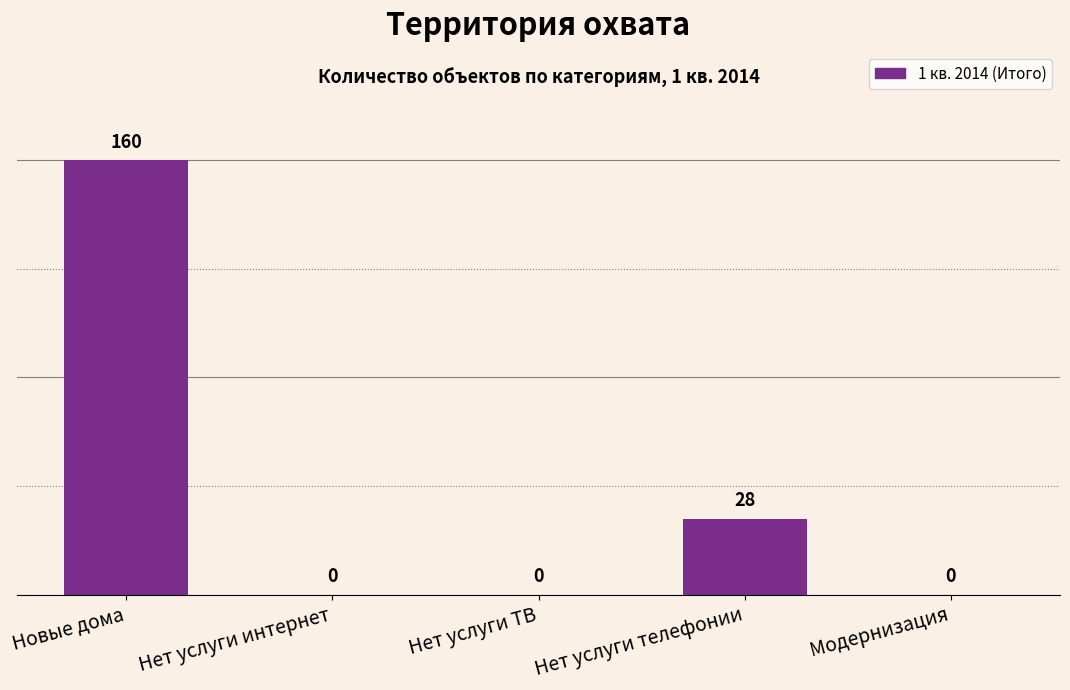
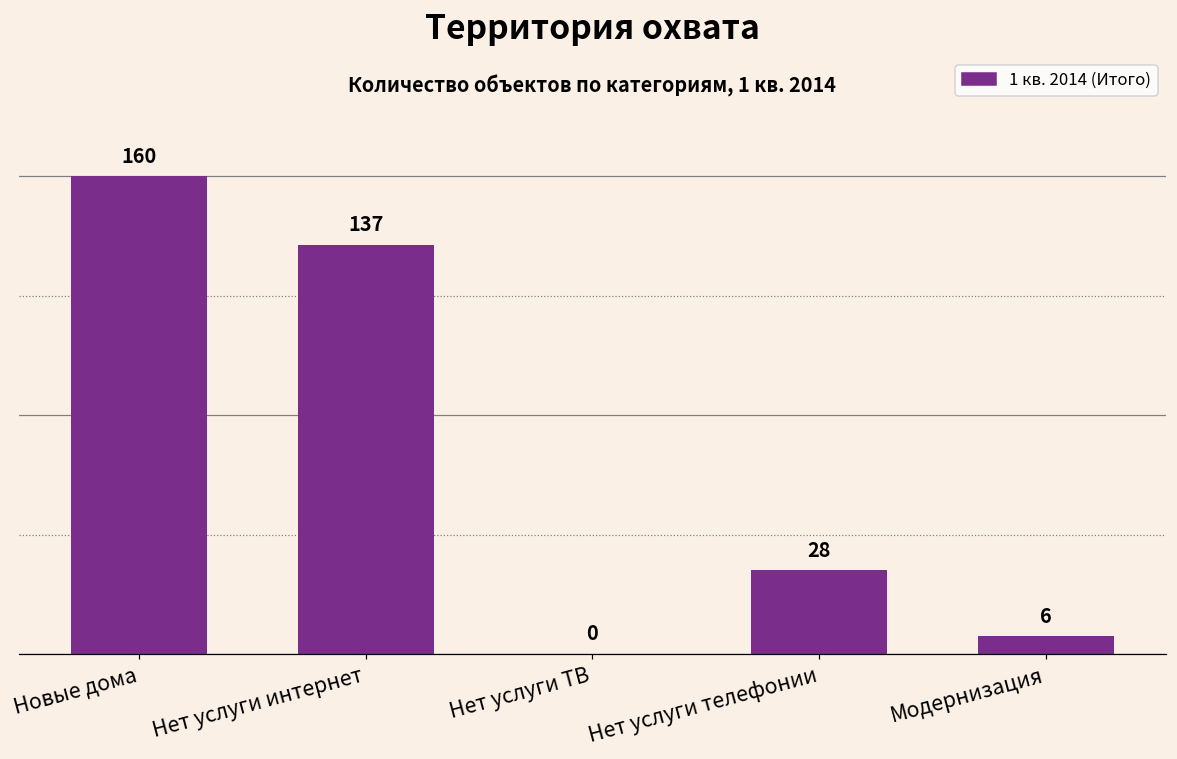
Нет услуги интернет: 0 -> 137
Модернизация: 0 -> 6
